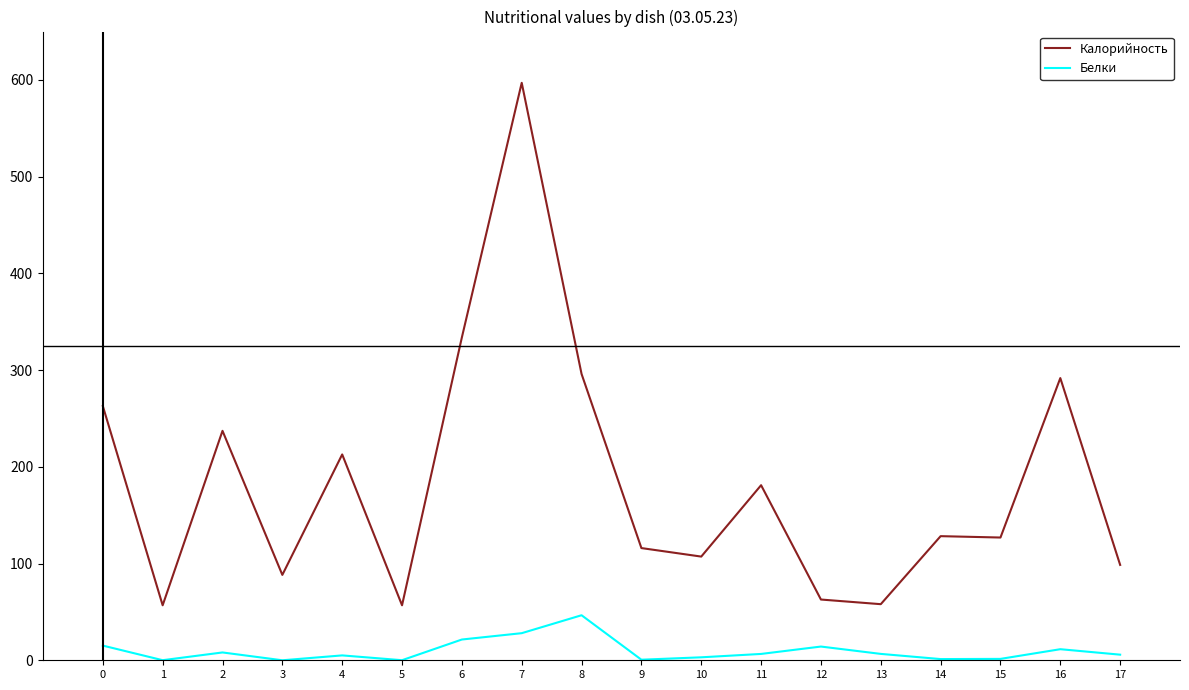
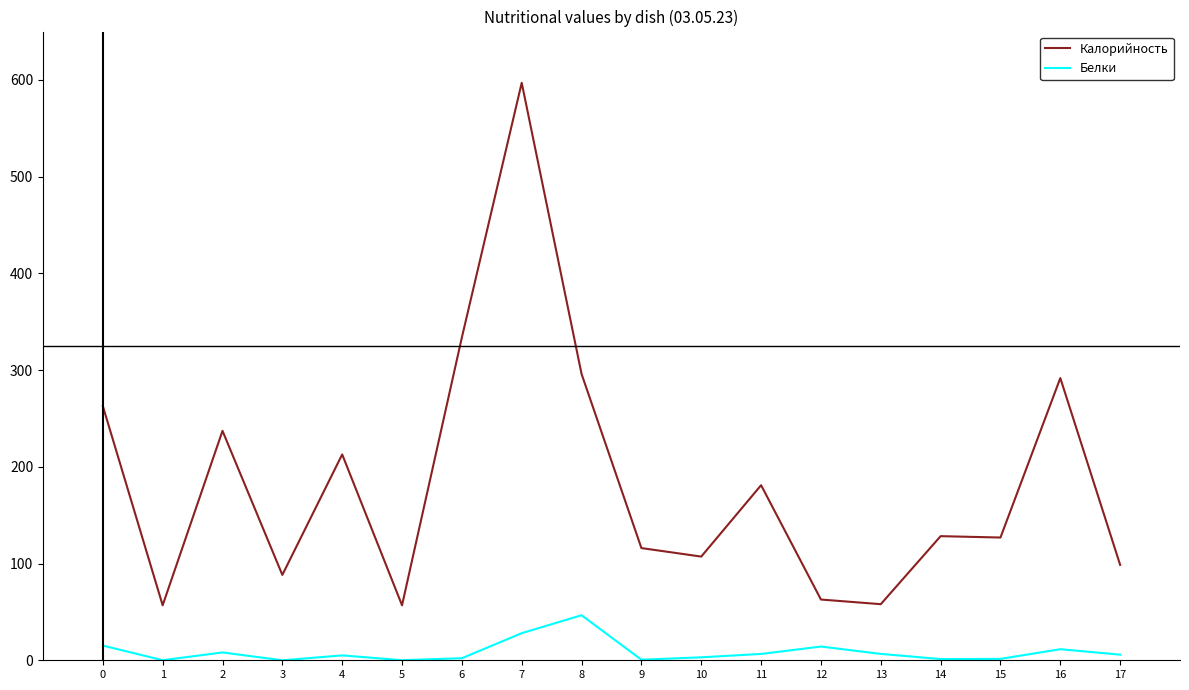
Белки, 6: 20 -> 0
